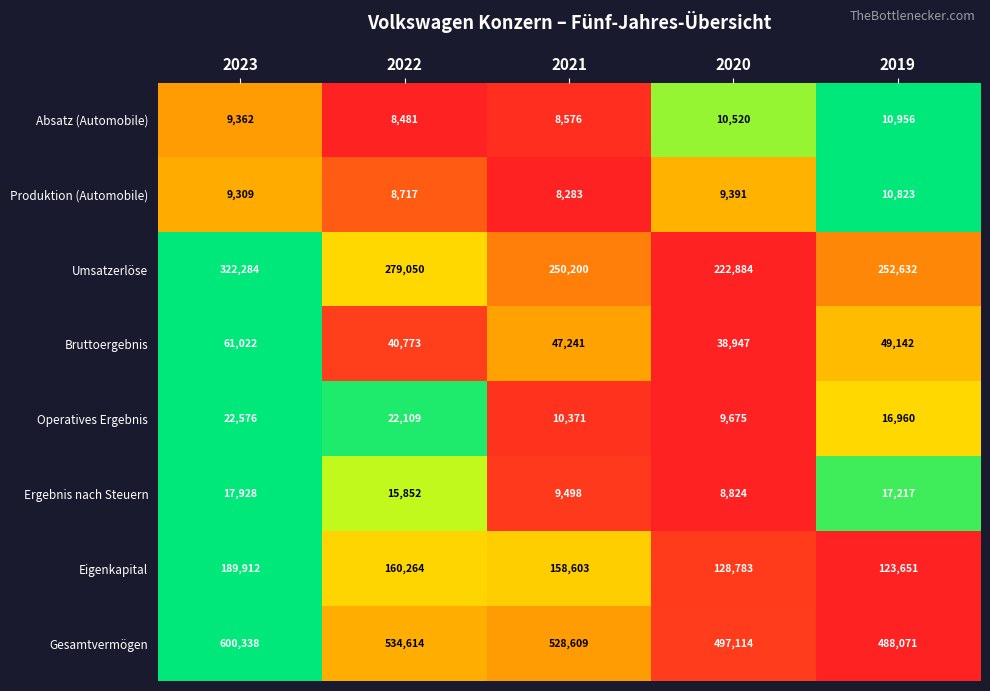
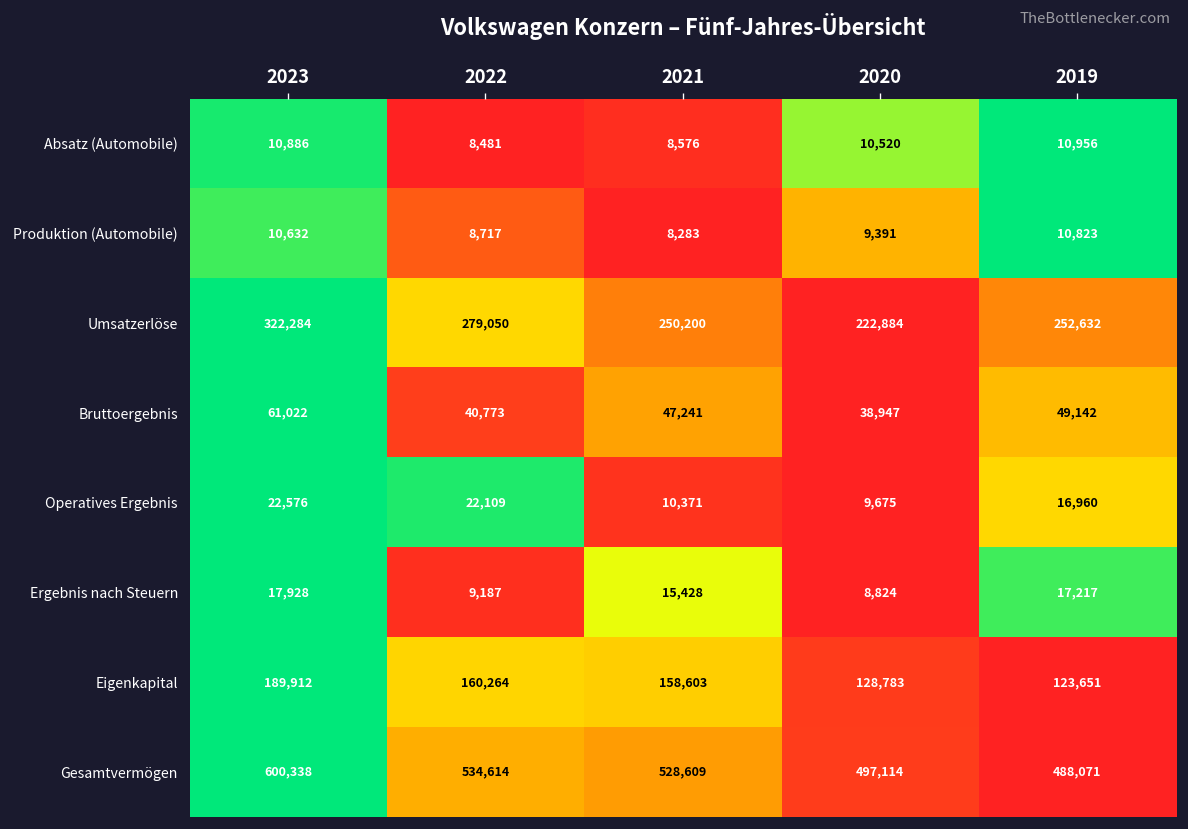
Absatz (Automobile), 2023: 9,362 -> 10,886
Produktion (Automobile), 2023: 9,309 -> 10,632
Ergebnis nach Steuern, 2022: 15,852 -> 9,187
Ergebnis nach Steuern, 2021: 9,498 -> 15,428
